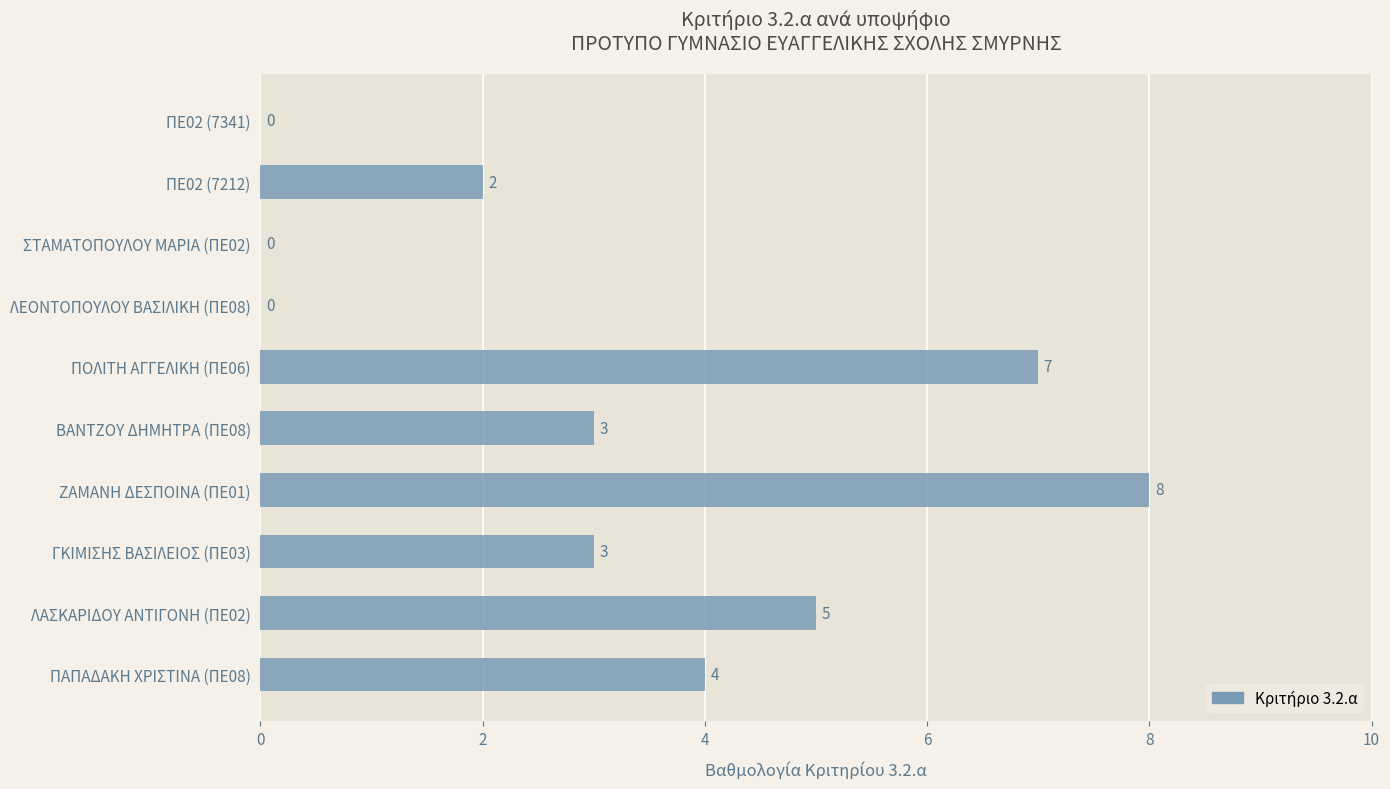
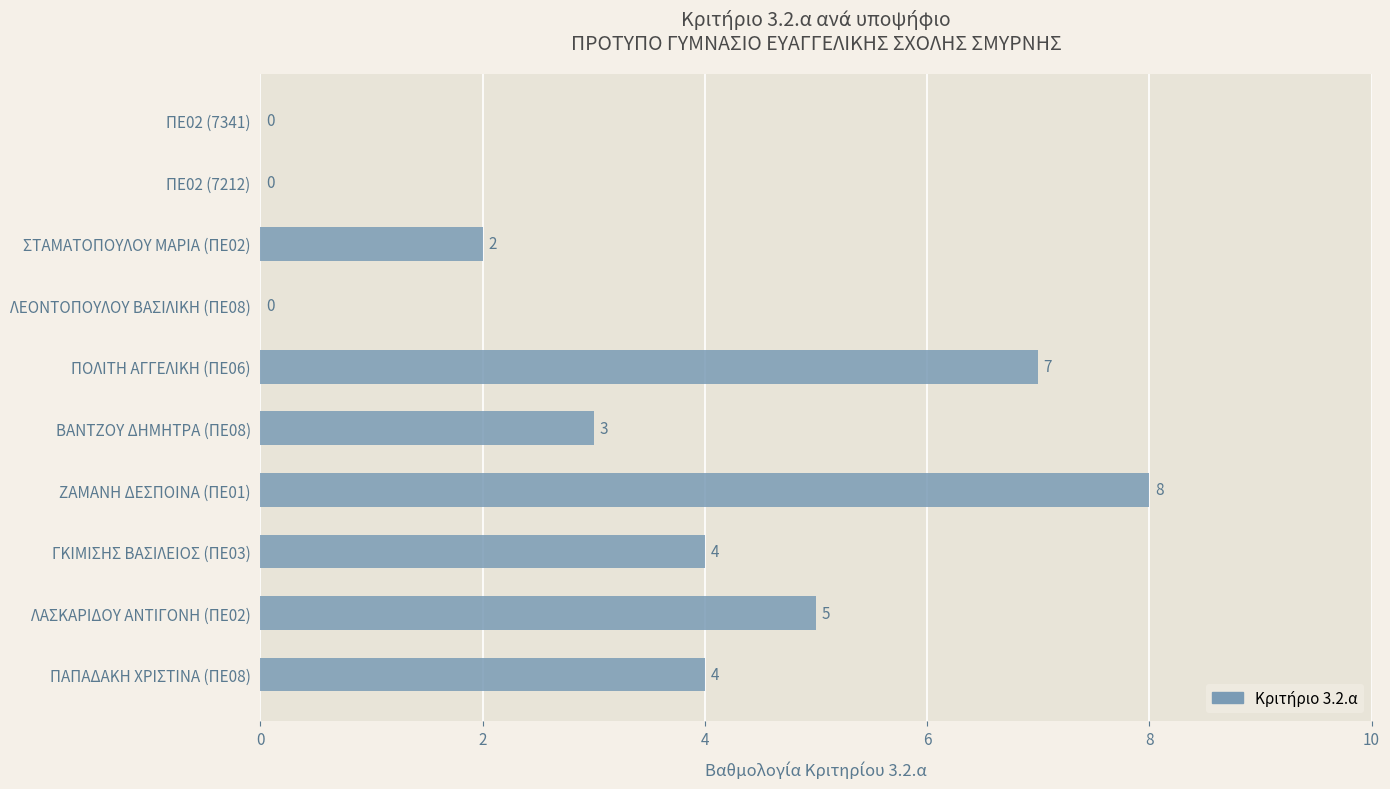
ΠΕ02 (7212): 2 -> 0
ΣΤΑΜΑΤΟΠΟΥΛΟΥ ΜΑΡΙΑ (ΠΕ02): 0 -> 2
ΓΚΙΜΙΣΗΣ ΒΑΣΙΛΕΙΟΣ (ΠΕ03): 3 -> 4
